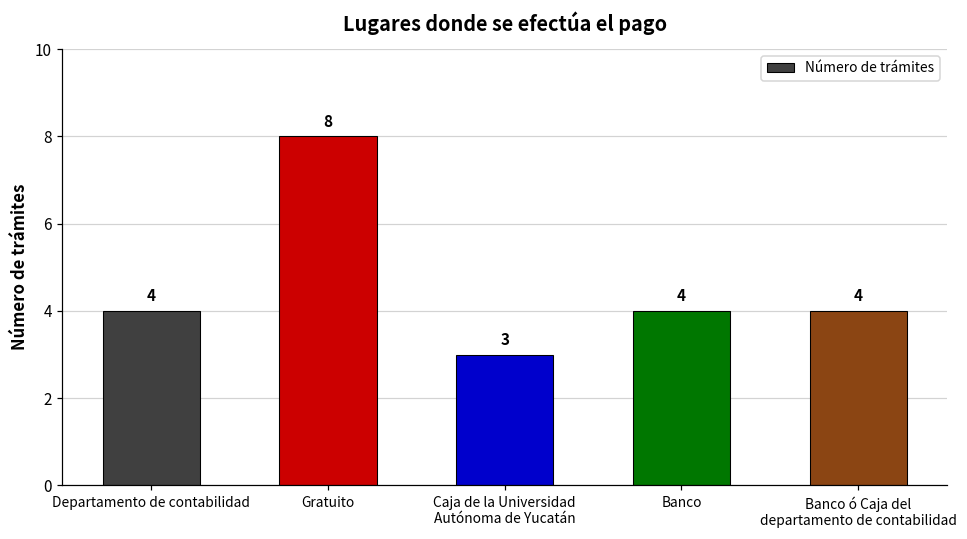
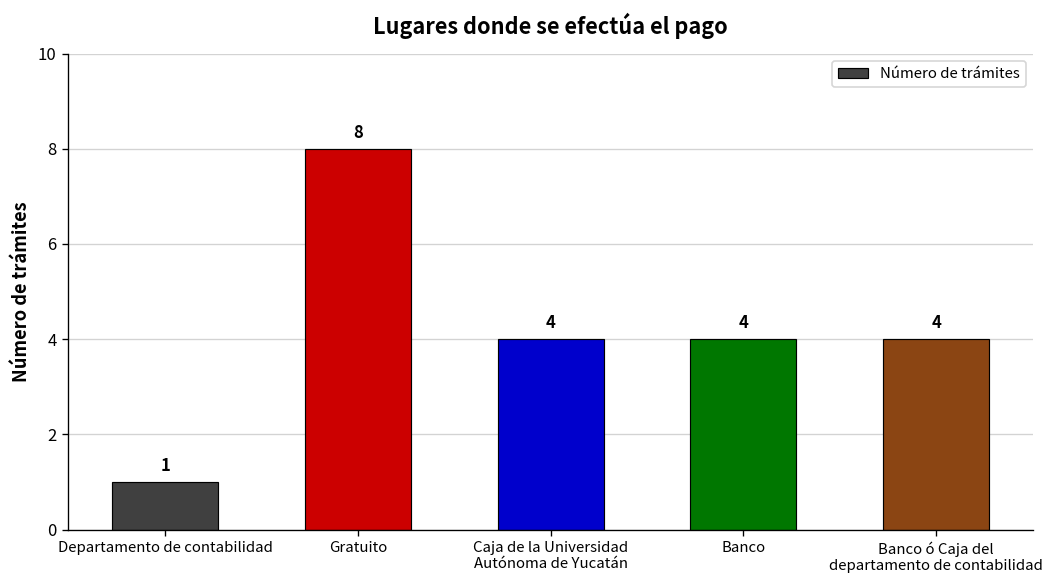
Departamento de contabilidad: 4 -> 1
Caja de la Universidad Autónoma de Yucatán: 3 -> 4
